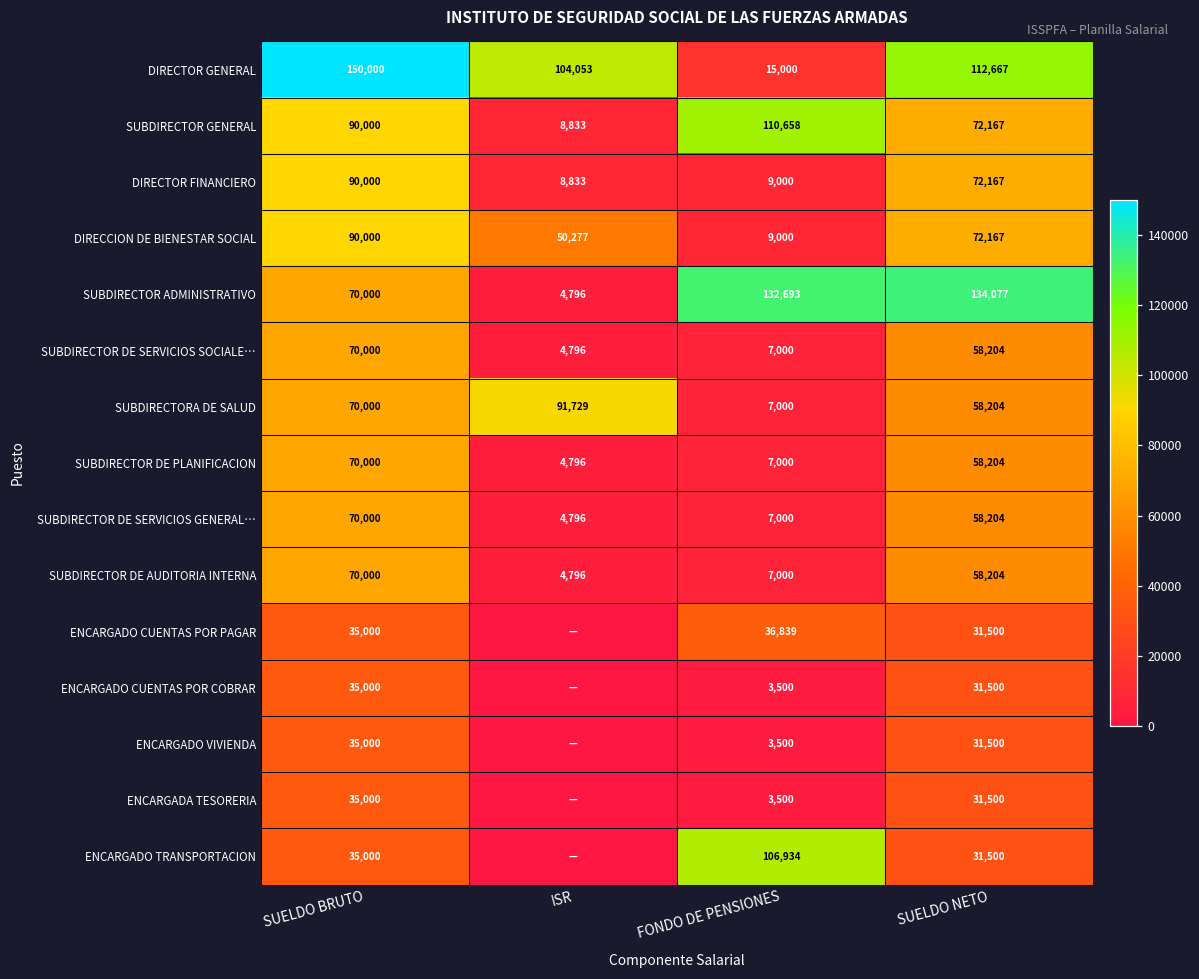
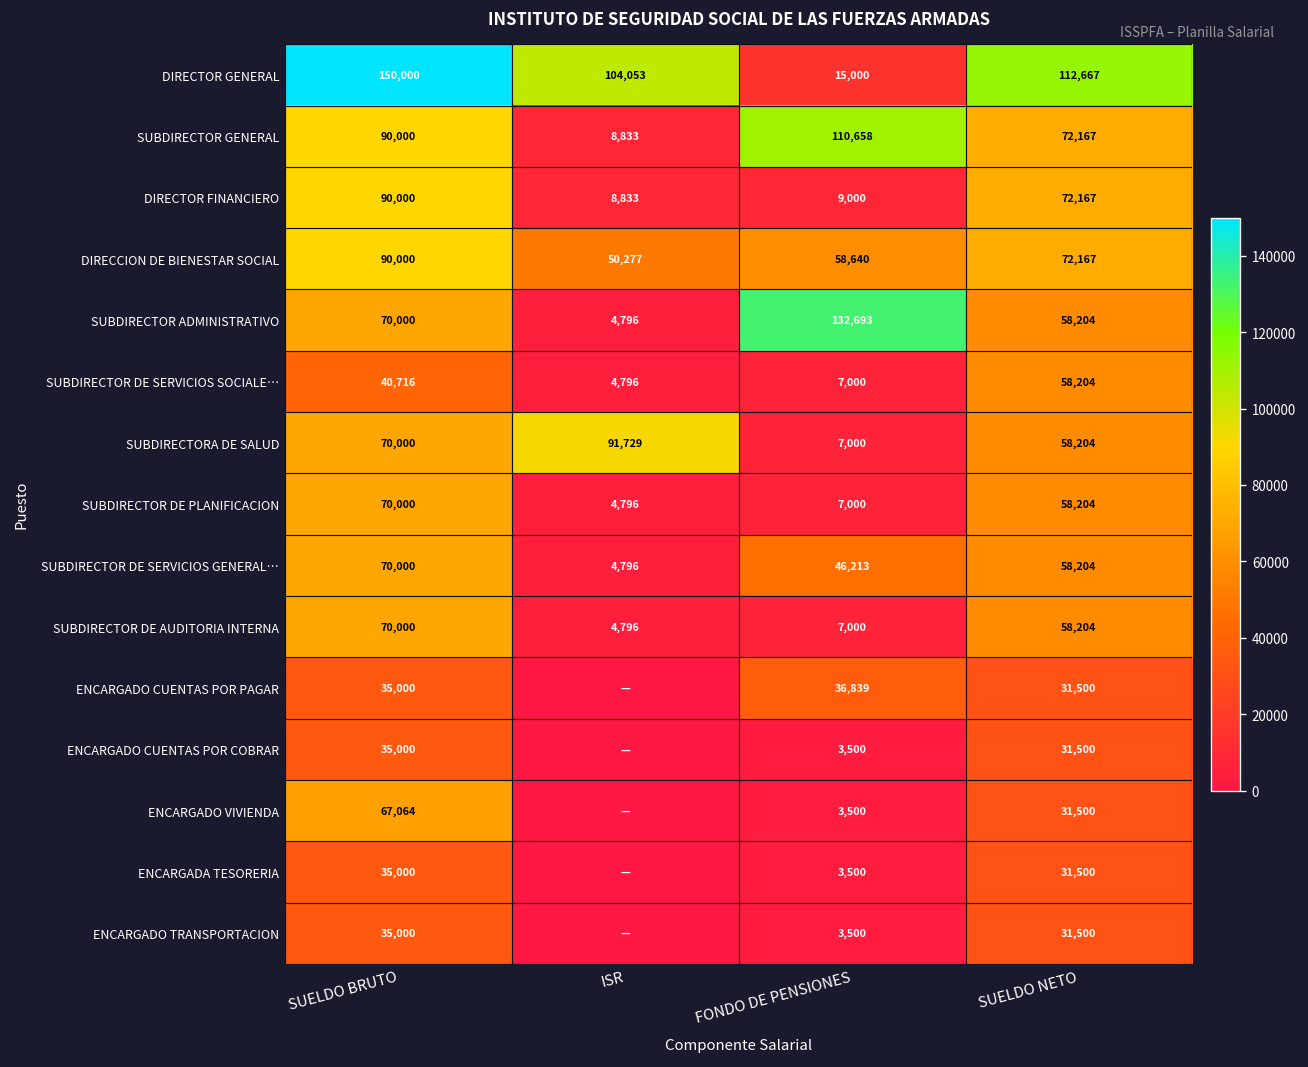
DIRECCION DE BIENESTAR SOCIAL, FONDO DE PENSIONES: 9,000 -> 58,640
SUBDIRECTOR ADMINISTRATIVO, SUELDO NETO: 134,077 -> 58,204
SUBDIRECTOR DE SERVICIOS SOCIALE…, SUELDO BRUTO: 70,000 -> 40,716
SUBDIRECTOR DE SERVICIOS GENERAL…, FONDO DE PENSIONES: 7,000 -> 46,213
ENCARGADO VIVIENDA, SUELDO BRUTO: 35,000 -> 67,064
ENCARGADO TRANSPORTACION, FONDO DE PENSIONES: 106,934 -> 3,500
